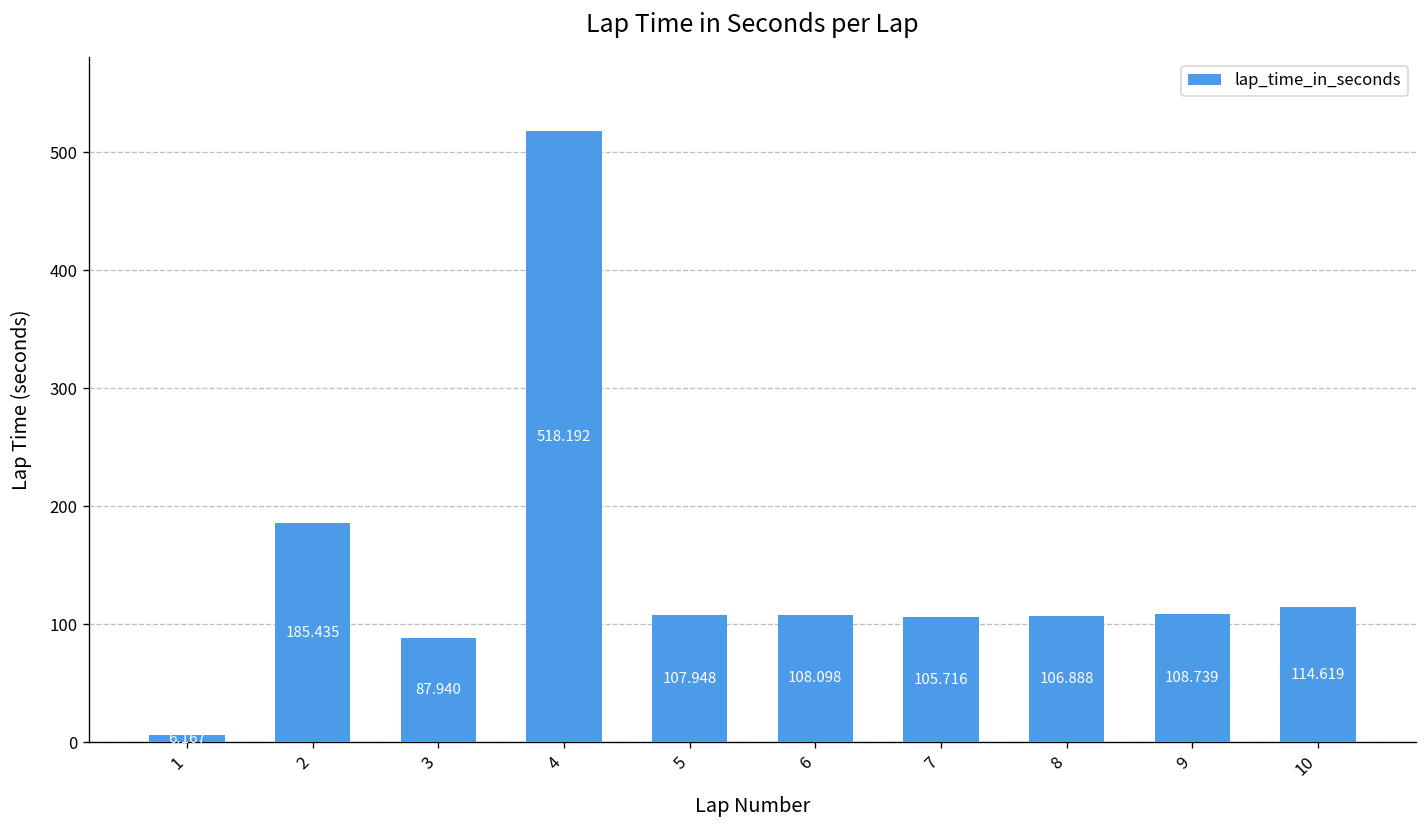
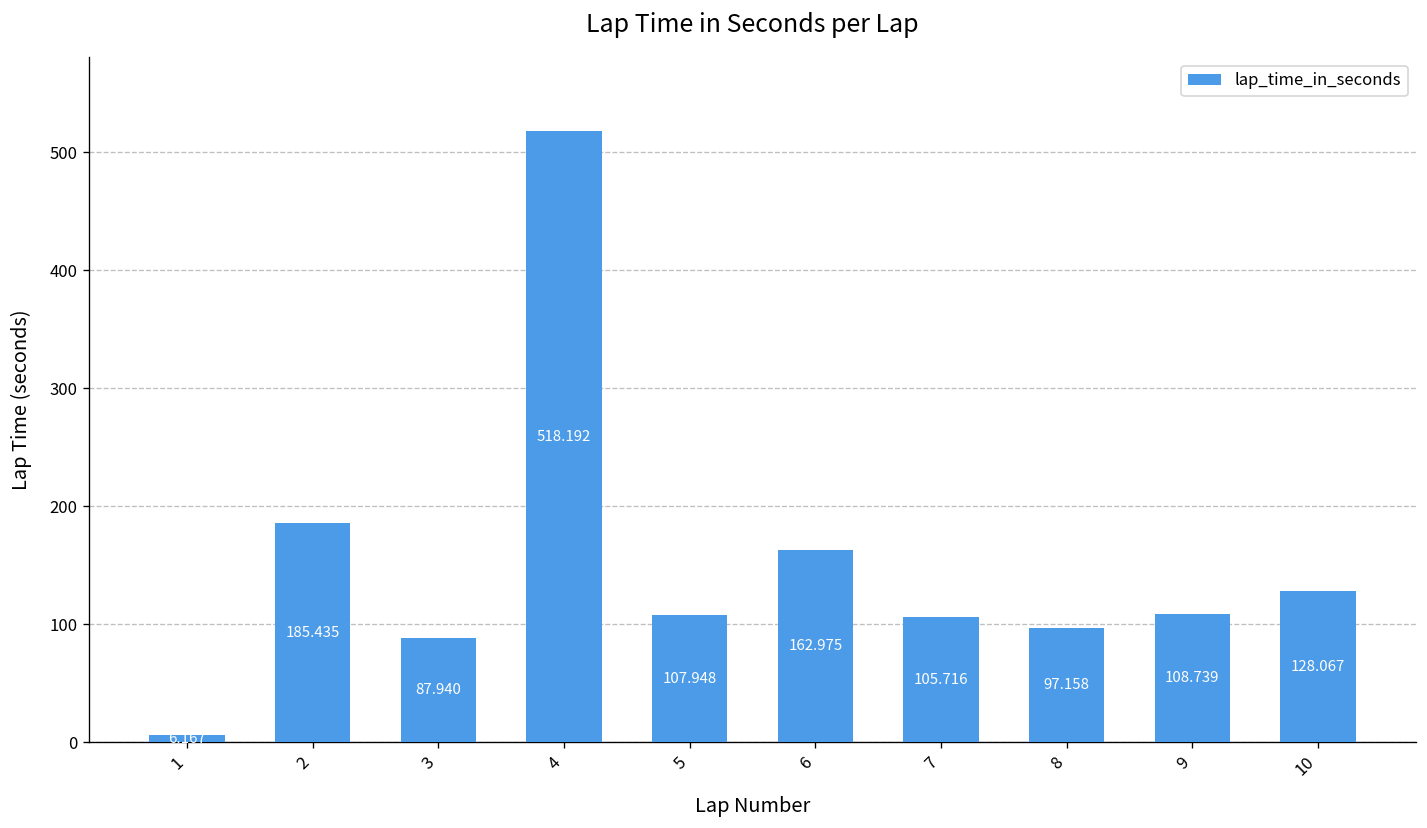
6: 108.098 -> 162.975
8: 106.888 -> 97.158
10: 114.619 -> 128.067
